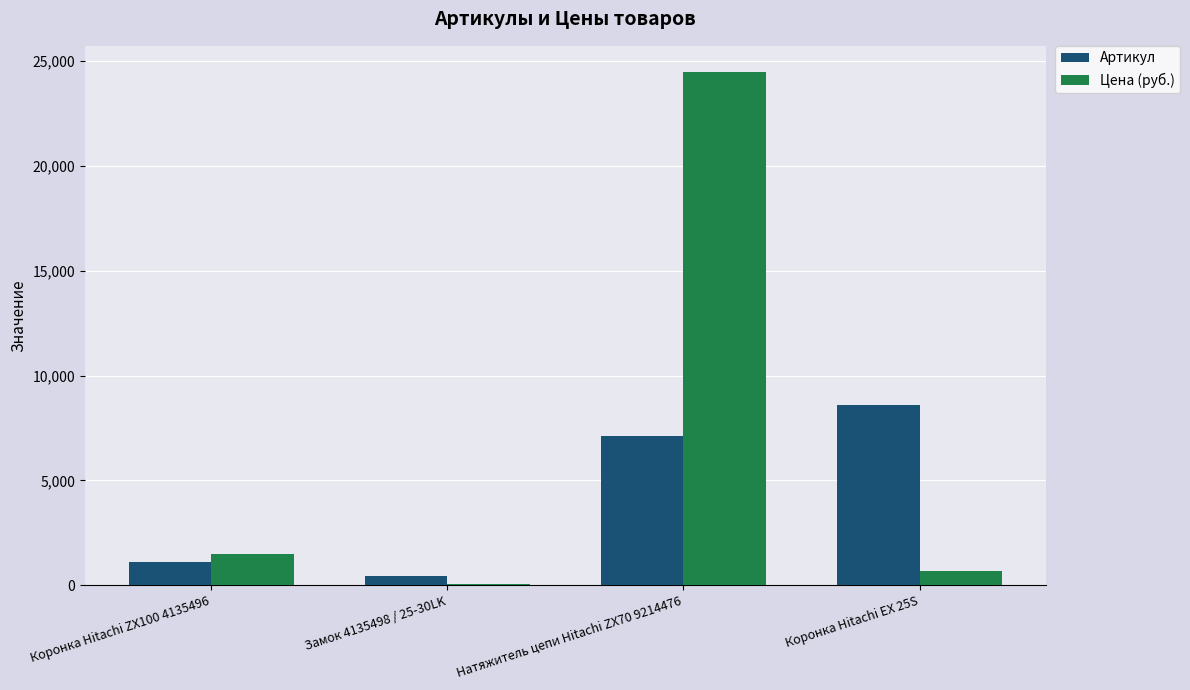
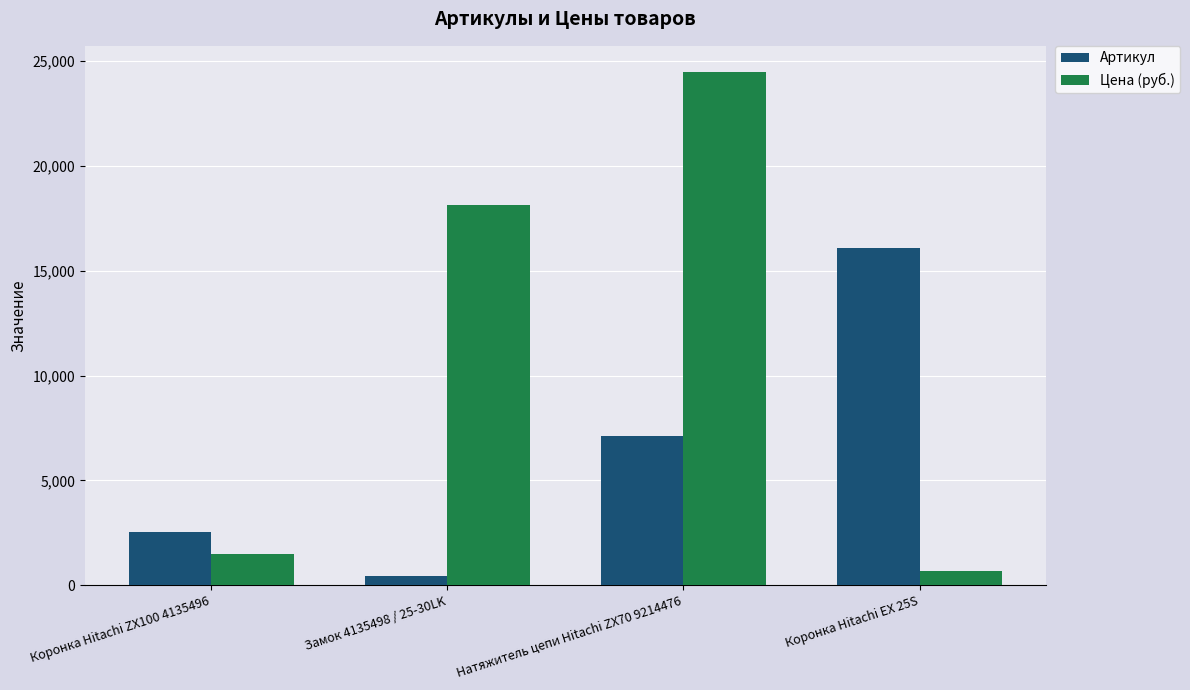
Артикул, Коронка Hitachi ZX100 4135496: 1,100 -> 2,600
Цена (руб.), Замок 4135498 / 25-30LK: 100 -> 18,100
Артикул, Коронка Hitachi EX 25S: 8,600 -> 16,100
